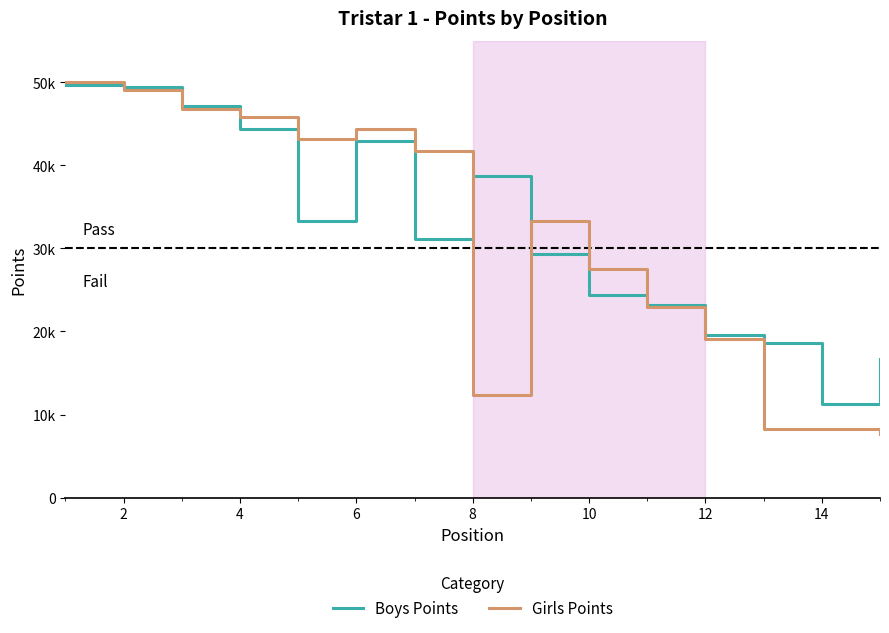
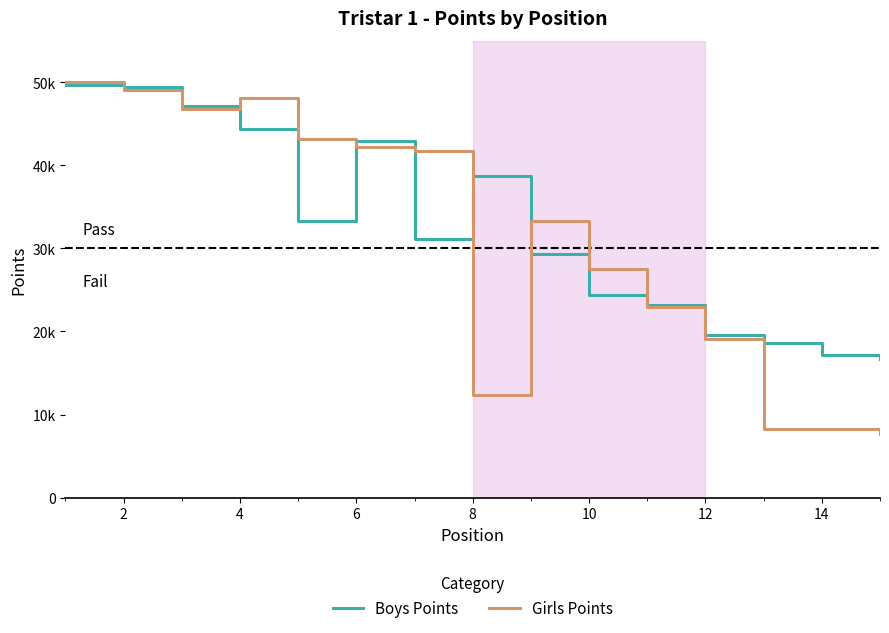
Girls Points, 4: 46000 -> 48000
Girls Points, 6: 44000 -> 42000
Boys Points, 14: 11000 -> 17000
